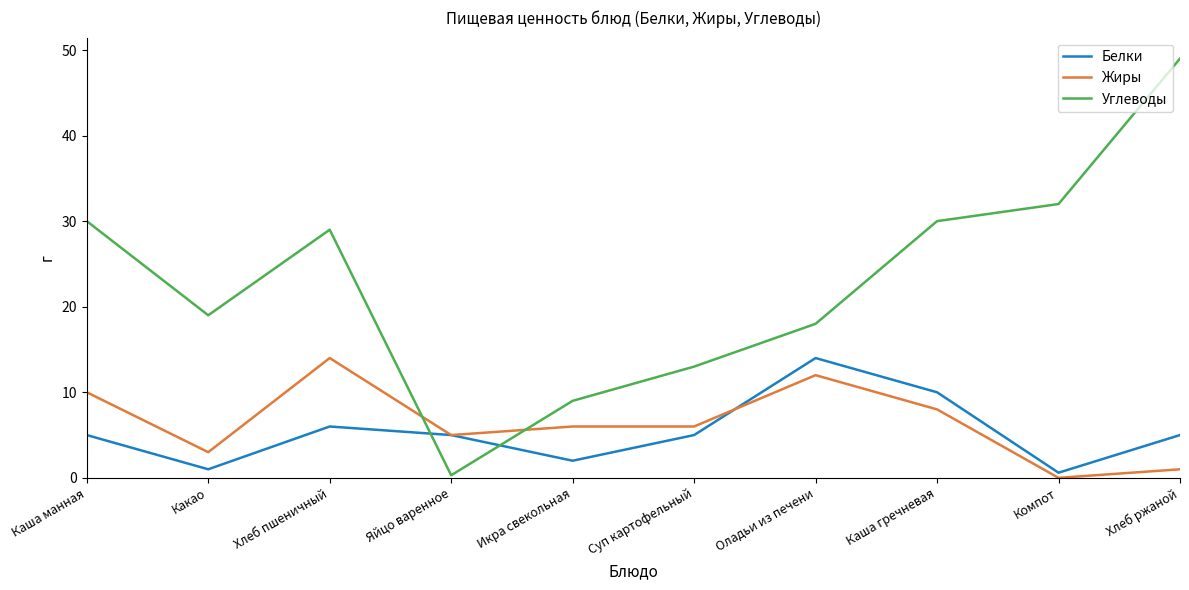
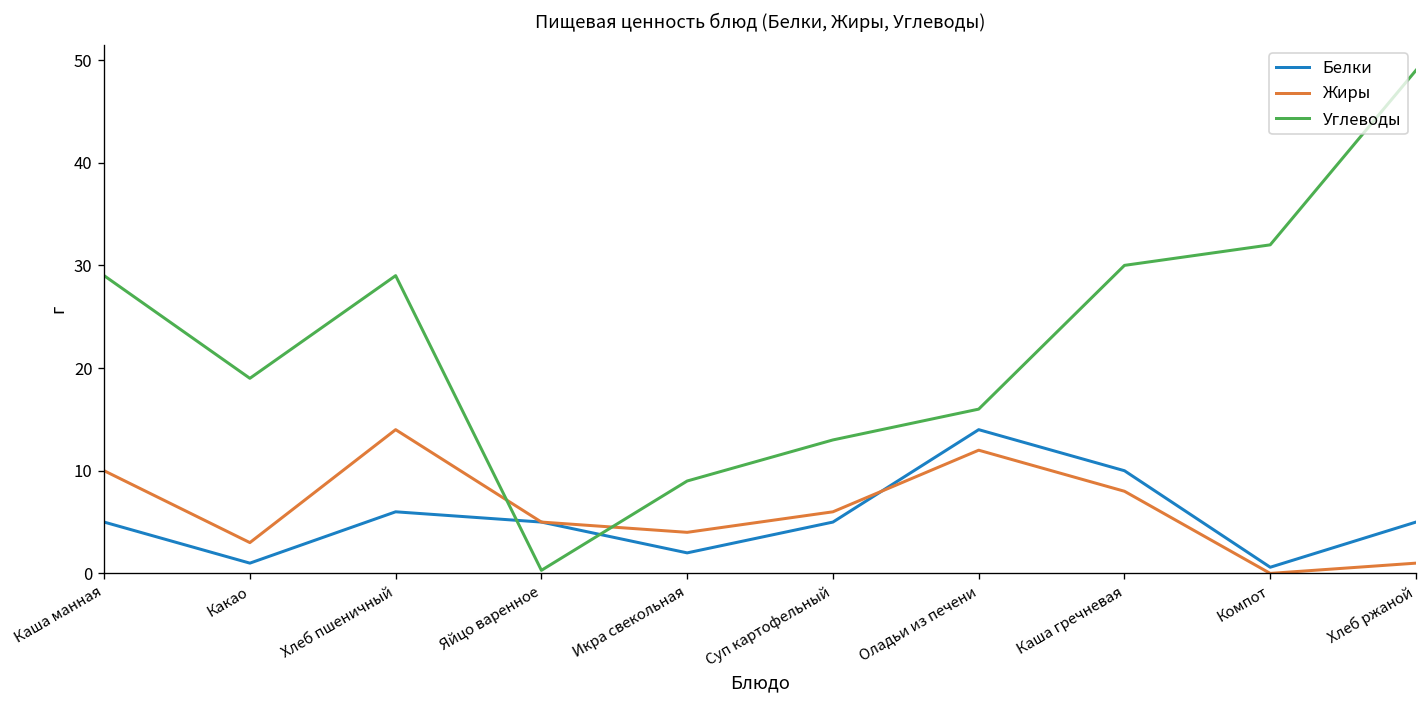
Углеводы, Каша манная: 30 -> 29
Жиры, Икра свекольная: 6 -> 4
Углеводы, Оладьи из печени: 18 -> 16
